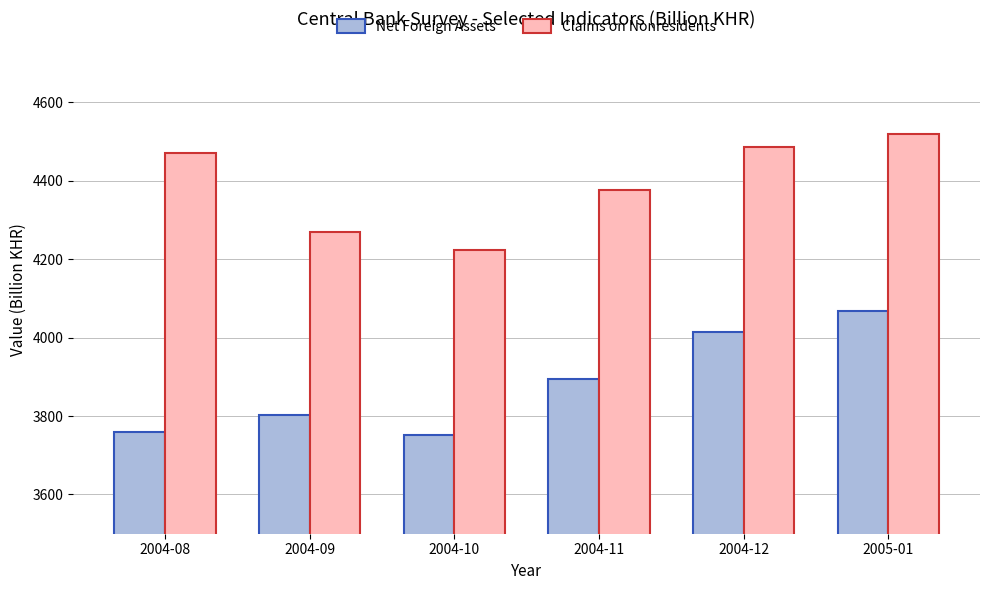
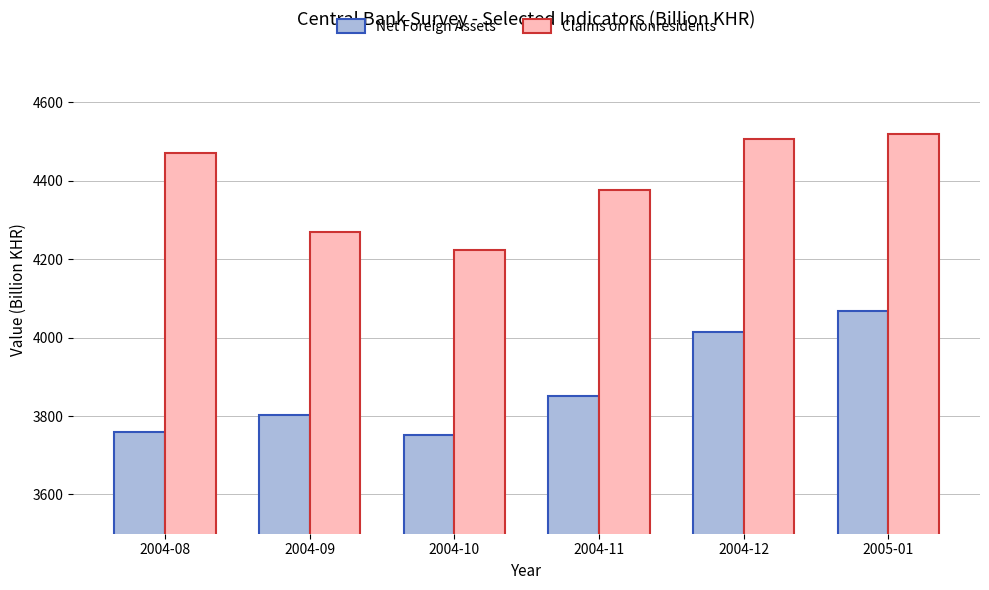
Net Foreign Assets, 2004-11: 3890 -> 3850
Claims on Nonresidents, 2004-12: 4490 -> 4510
